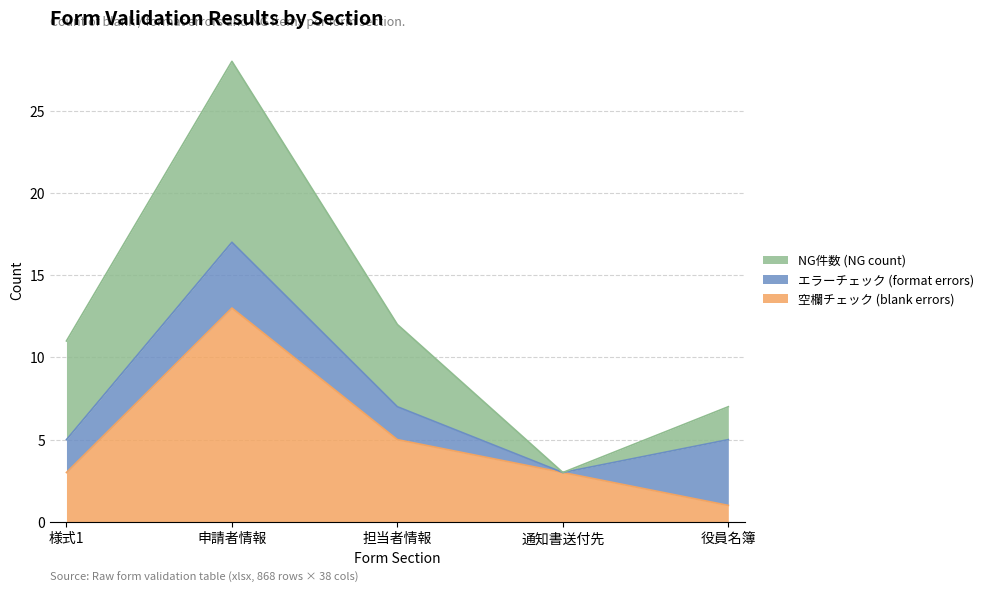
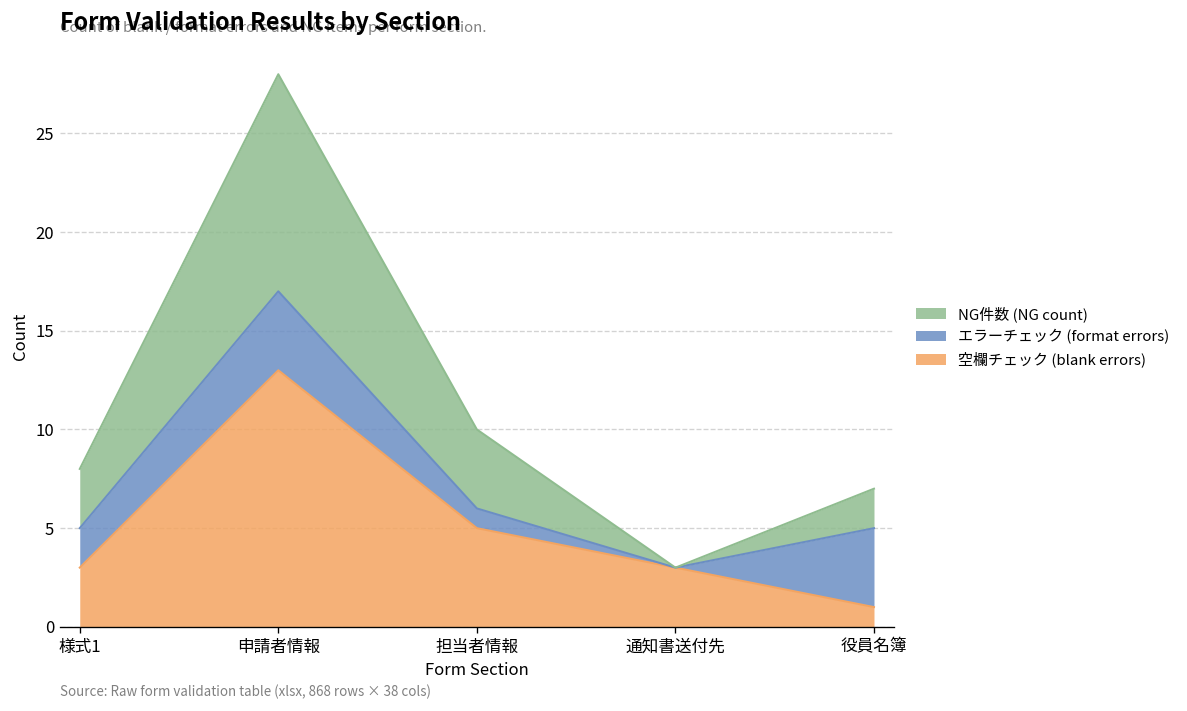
NG件数 (NG count), 様式1: 6 -> 3
エラーチェック (format errors), 担当者情報: 2 -> 1
NG件数 (NG count), 担当者情報: 5 -> 4
